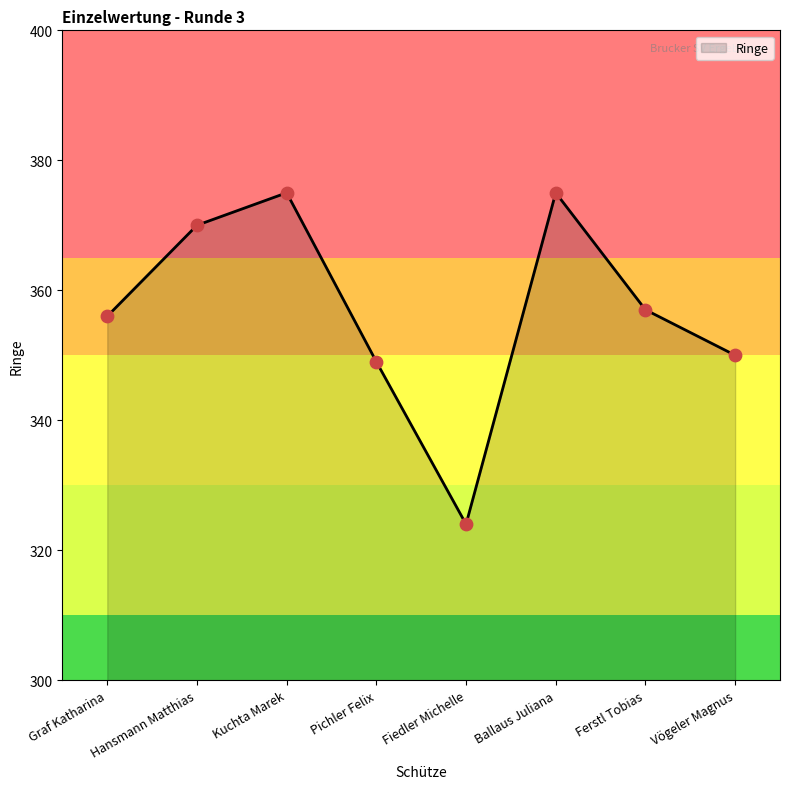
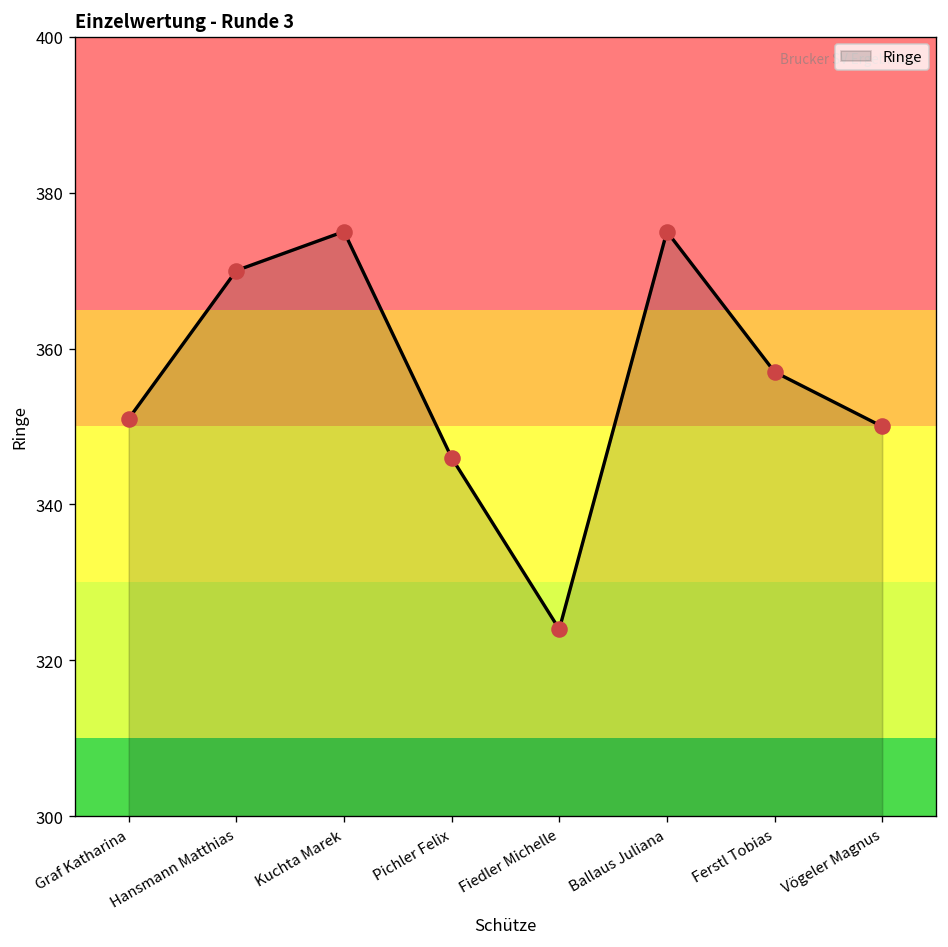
Graf Katharina: 356 -> 351
Pichler Felix: 349 -> 346
